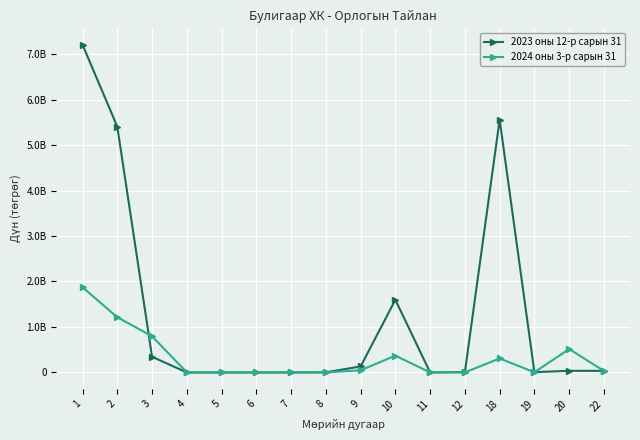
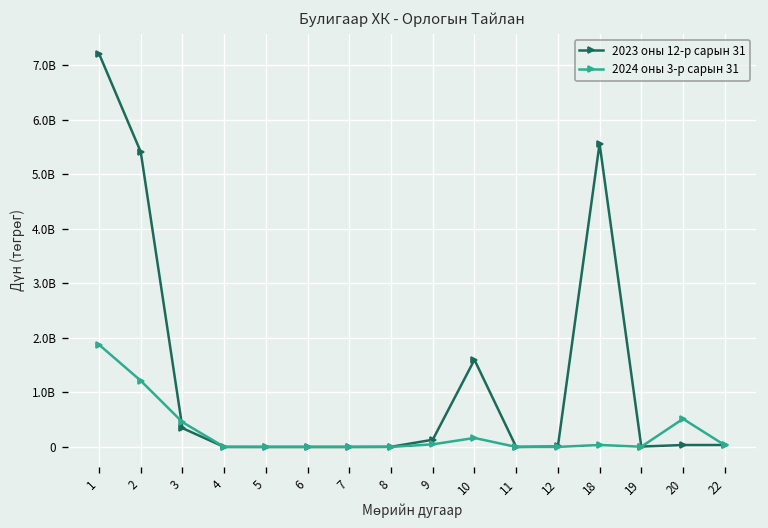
2024 оны 3-р сарын 31, 3: 800000000 -> 500000000
2024 оны 3-р сарын 31, 10: 400000000 -> 200000000
2024 оны 3-р сарын 31, 18: 300000000 -> 0
